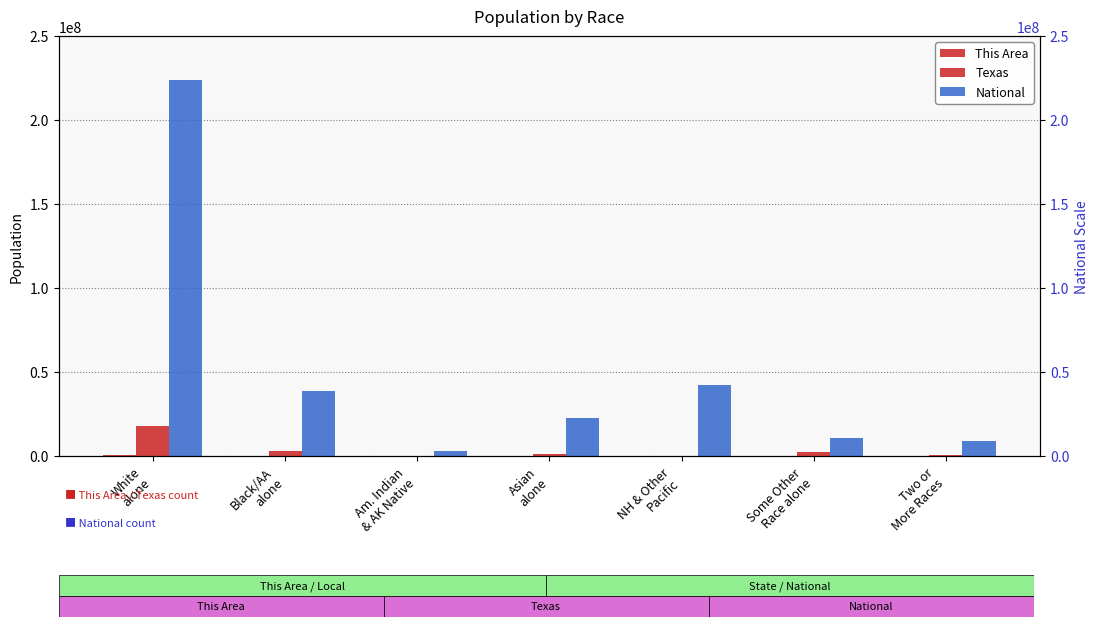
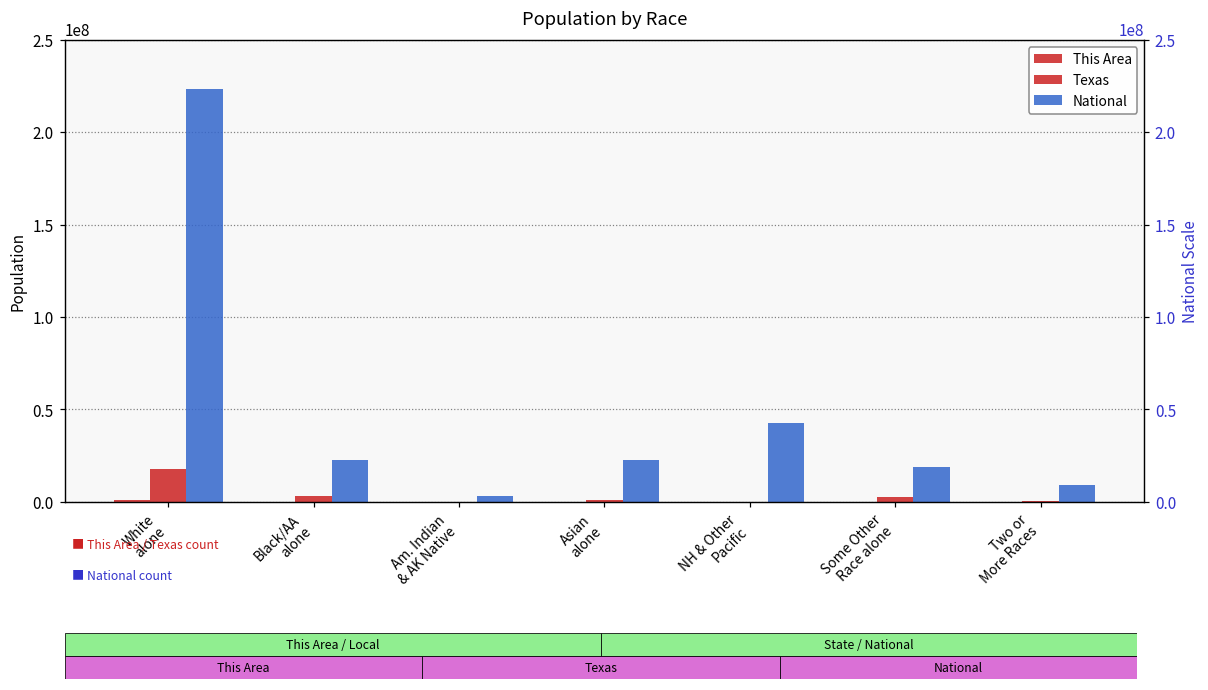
National, Black/AA alone: 39000000 -> 22000000
National, Some Other Race alone: 11000000 -> 19000000
